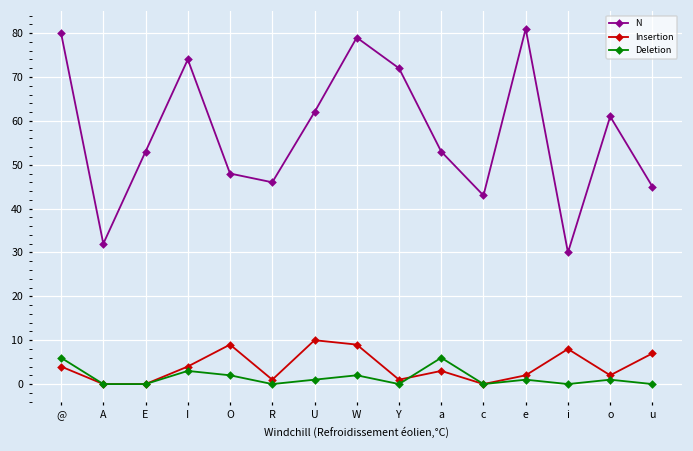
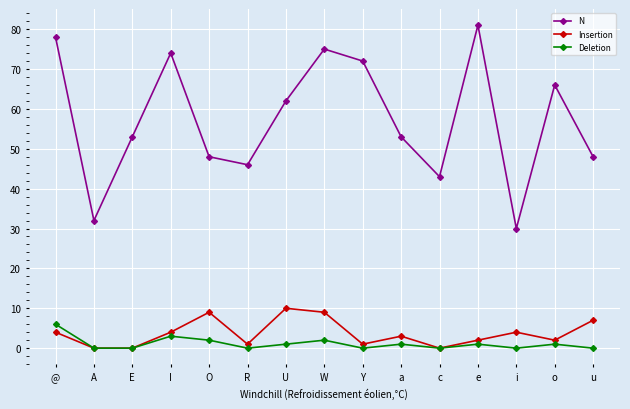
N, @: 80 -> 78
N, W: 79 -> 75
Deletion, a: 6 -> 1
Insertion, i: 8 -> 4
N, o: 61 -> 66
N, u: 45 -> 48
